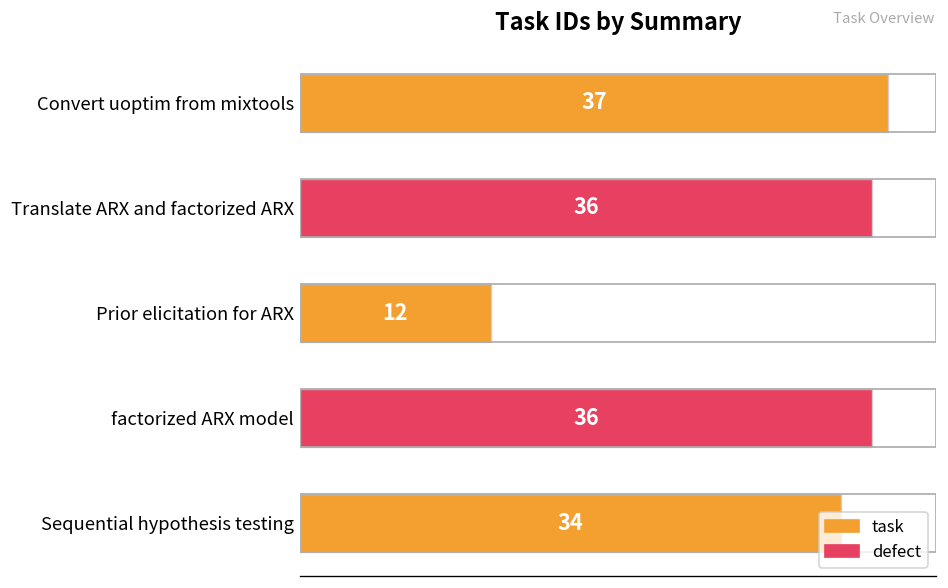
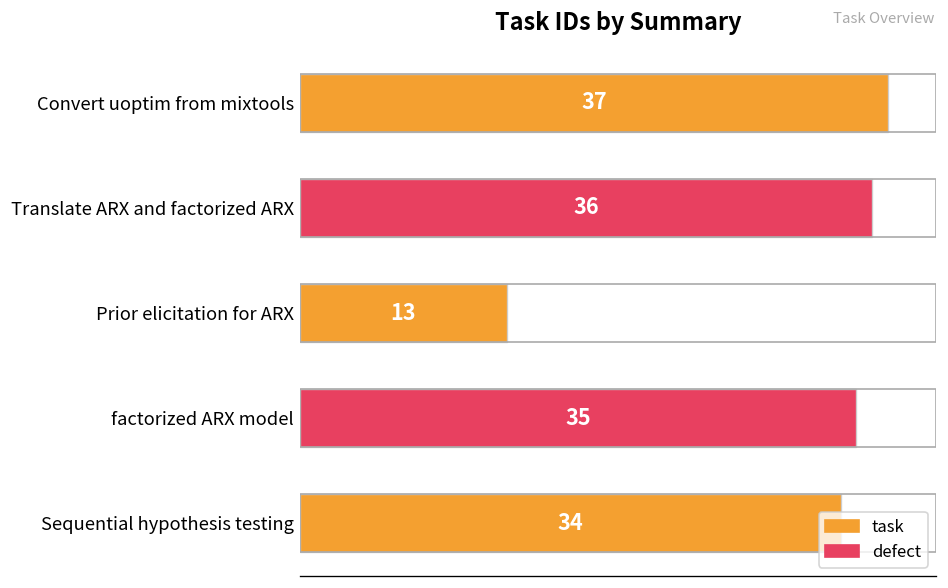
Prior elicitation for ARX: 12 -> 13
factorized ARX model: 36 -> 35
